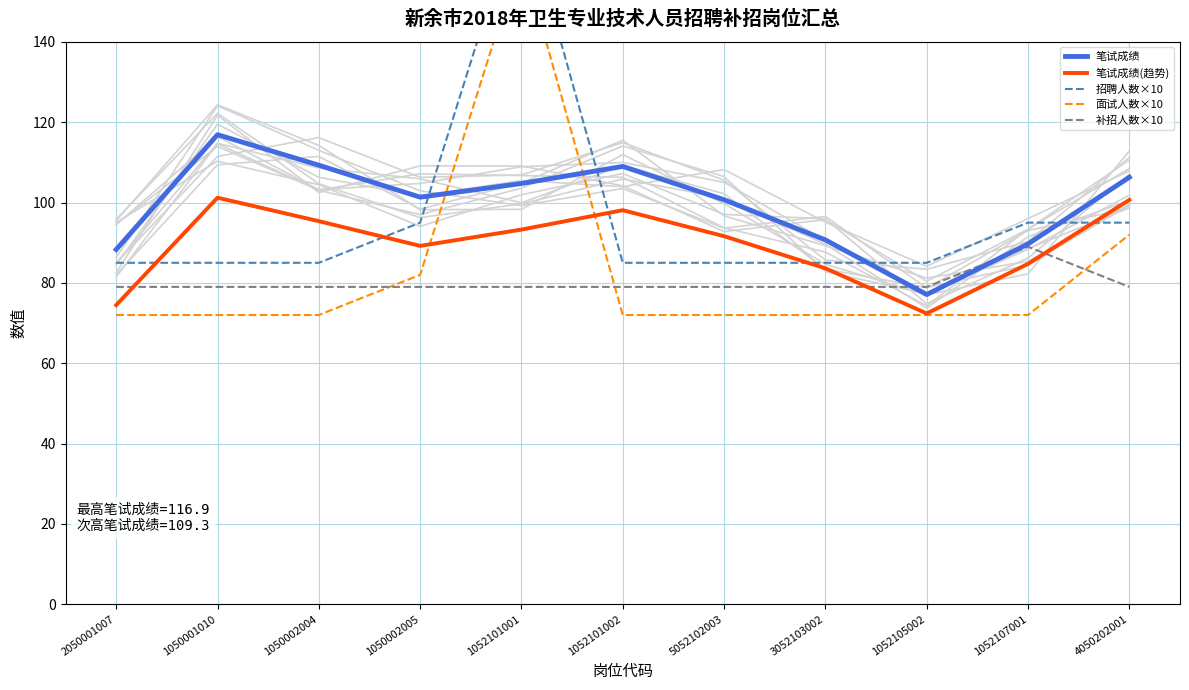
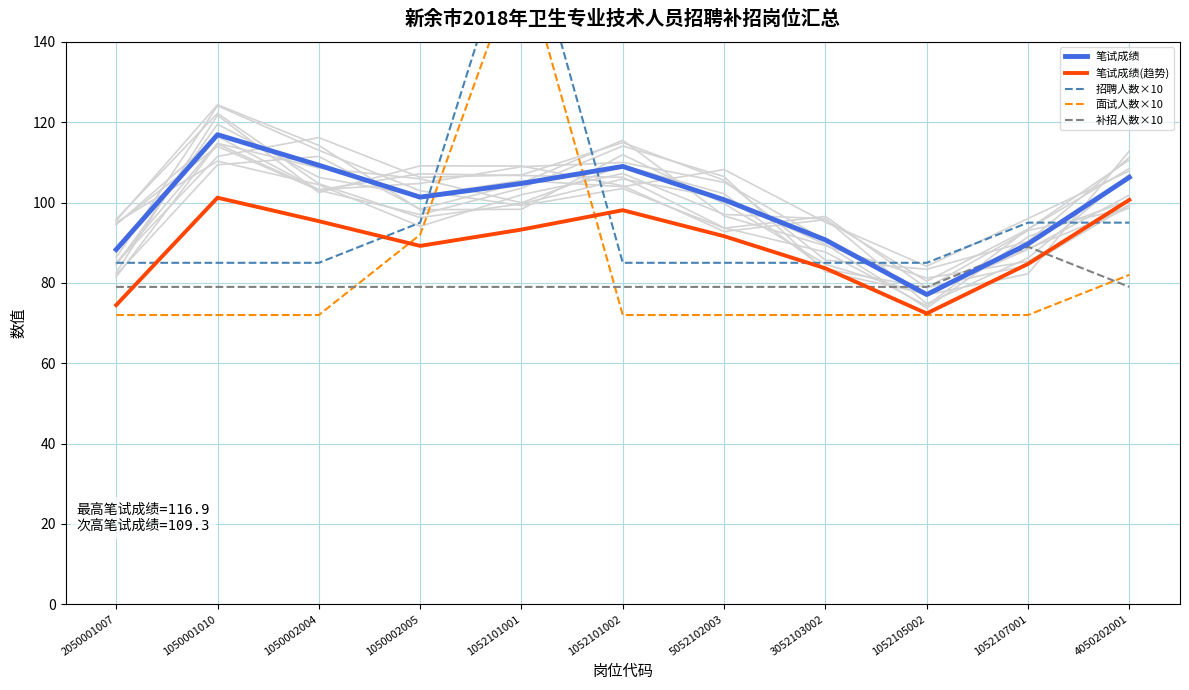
面试人数×10, 1050002005: 82 -> 92
面试人数×10, 4050202001: 92 -> 82
